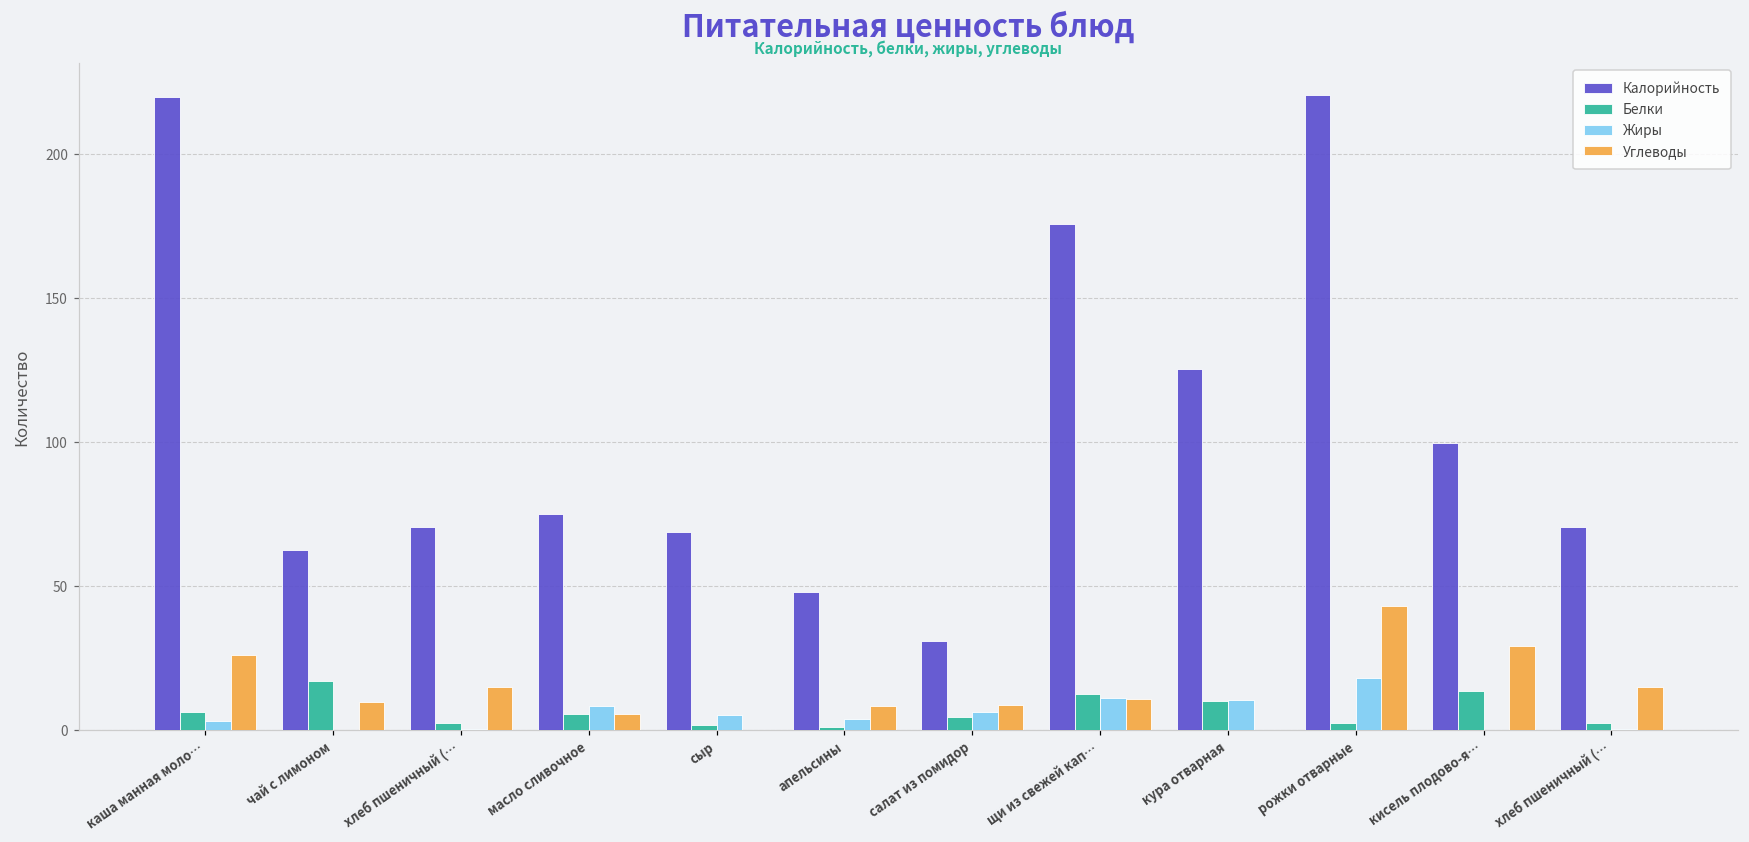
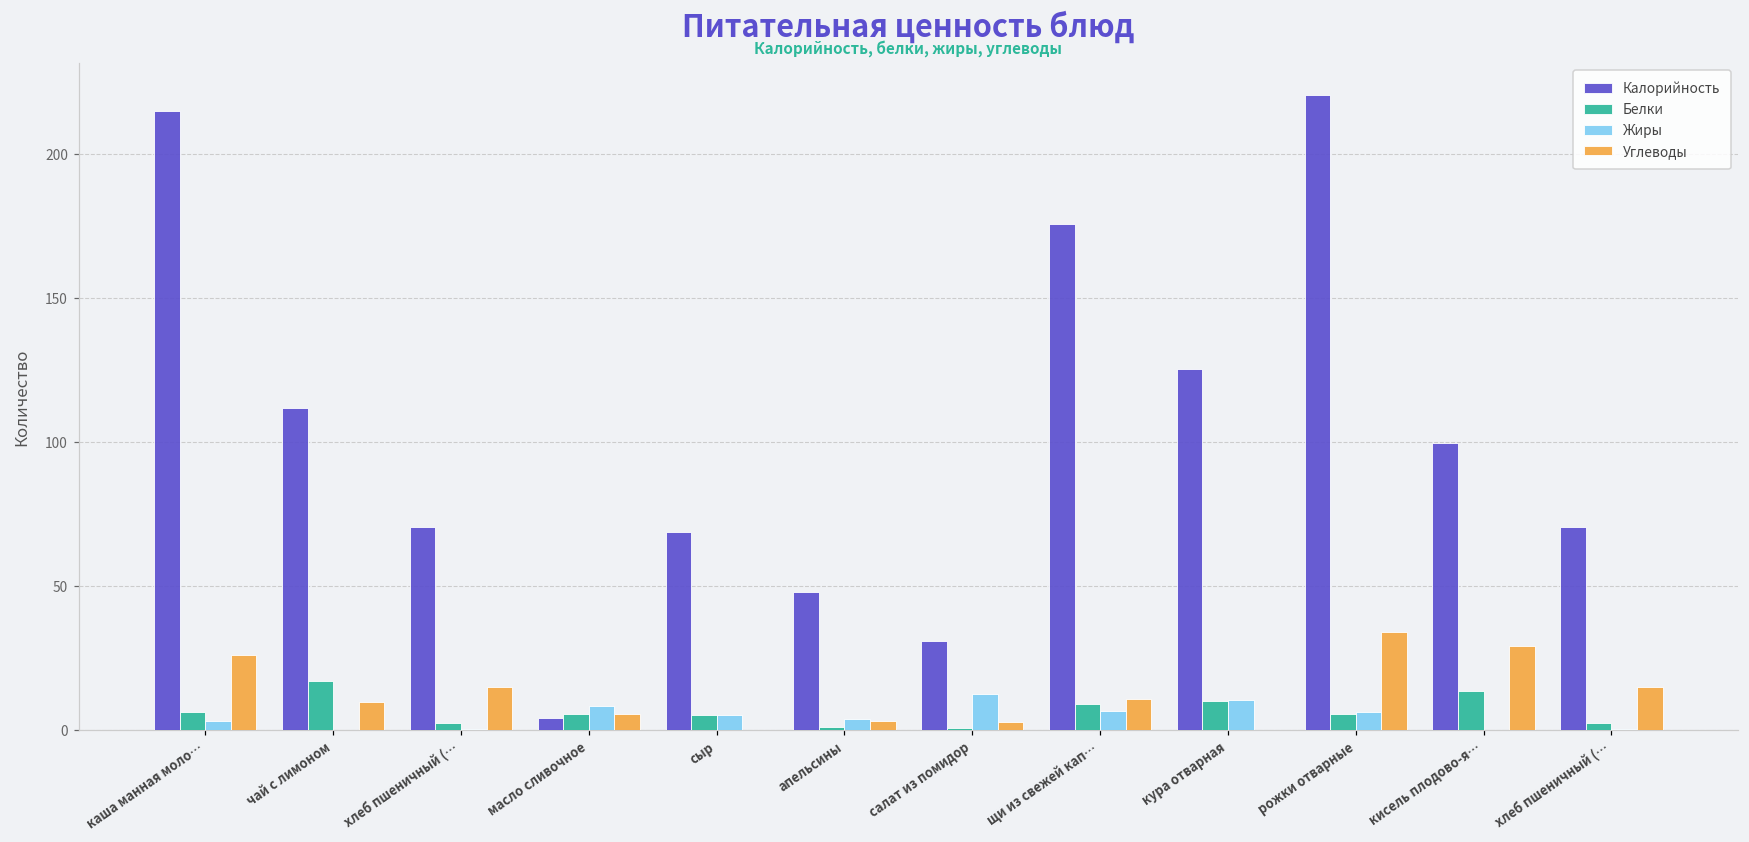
Калорийность, каша манная моло…: 220 -> 215
Калорийность, чай с лимоном: 63 -> 112
Калорийность, масло сливочное: 75 -> 4
Белки, сыр: 2 -> 5
Углеводы, апельсины: 8 -> 3
Белки, салат из помидор: 4 -> 1
Жиры, салат из помидор: 6 -> 12
Углеводы, салат из помидор: 9 -> 3
Белки, щи из свежей кап…: 12 -> 9
Жиры, щи из свежей кап…: 11 -> 7
Белки, рожки отварные: 2 -> 6
Жиры, рожки отварные: 18 -> 6
Углеводы, рожки отварные: 43 -> 34
